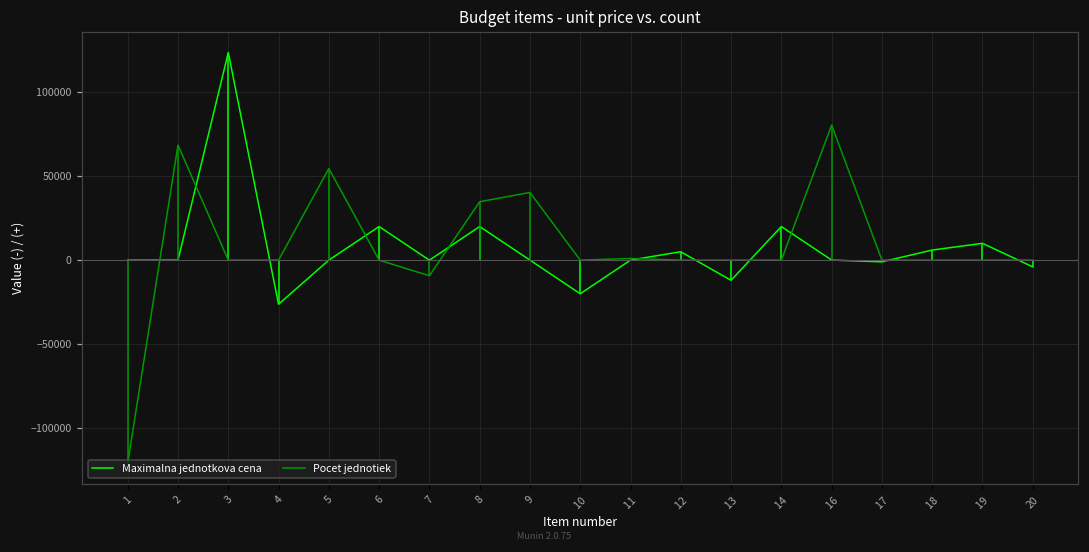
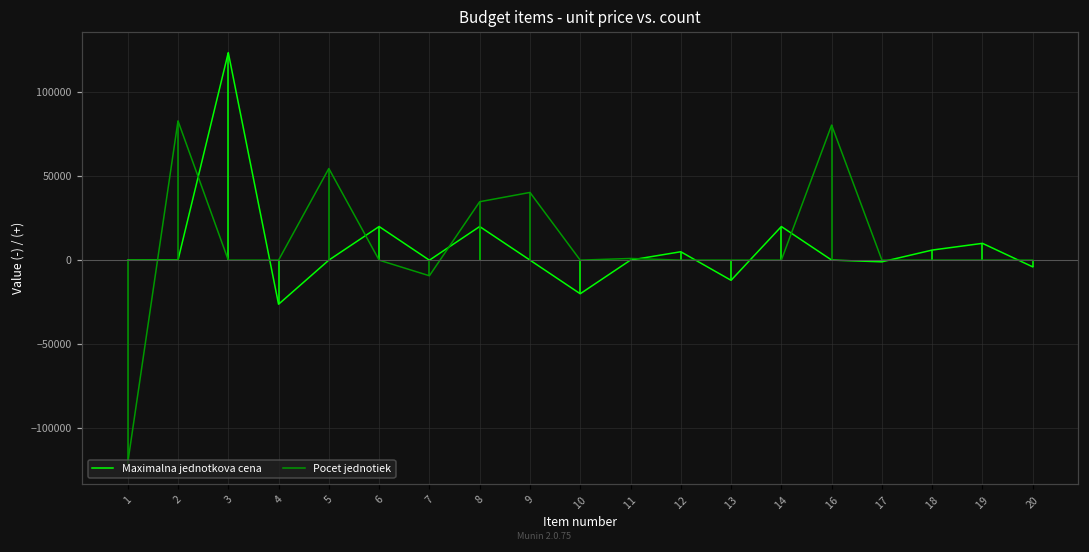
Pocet jednotiek, 2: 68000 -> 83000
